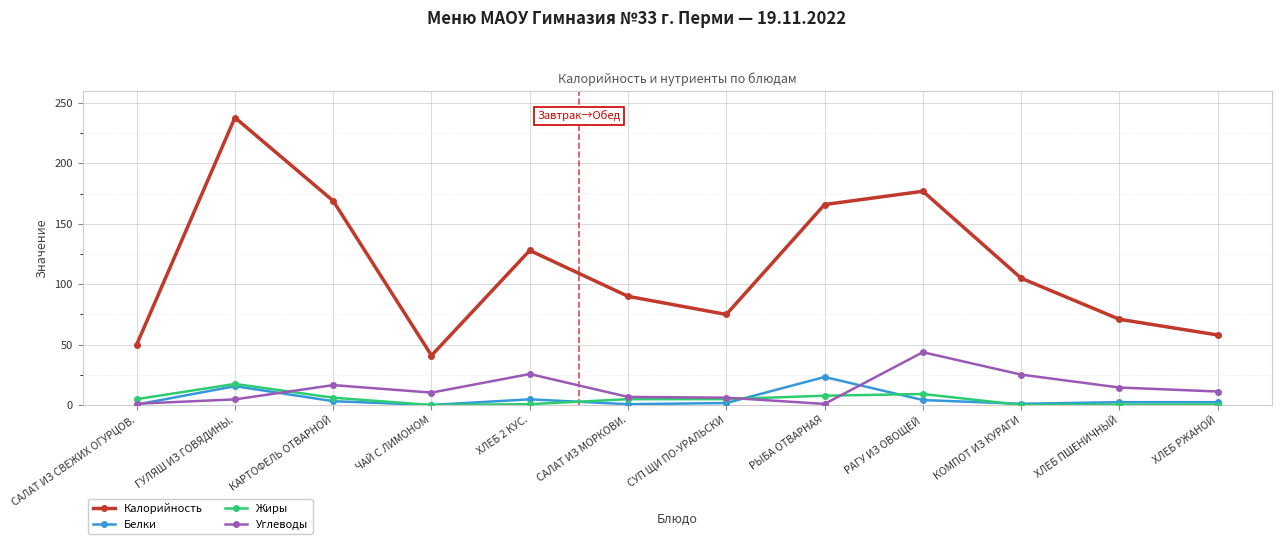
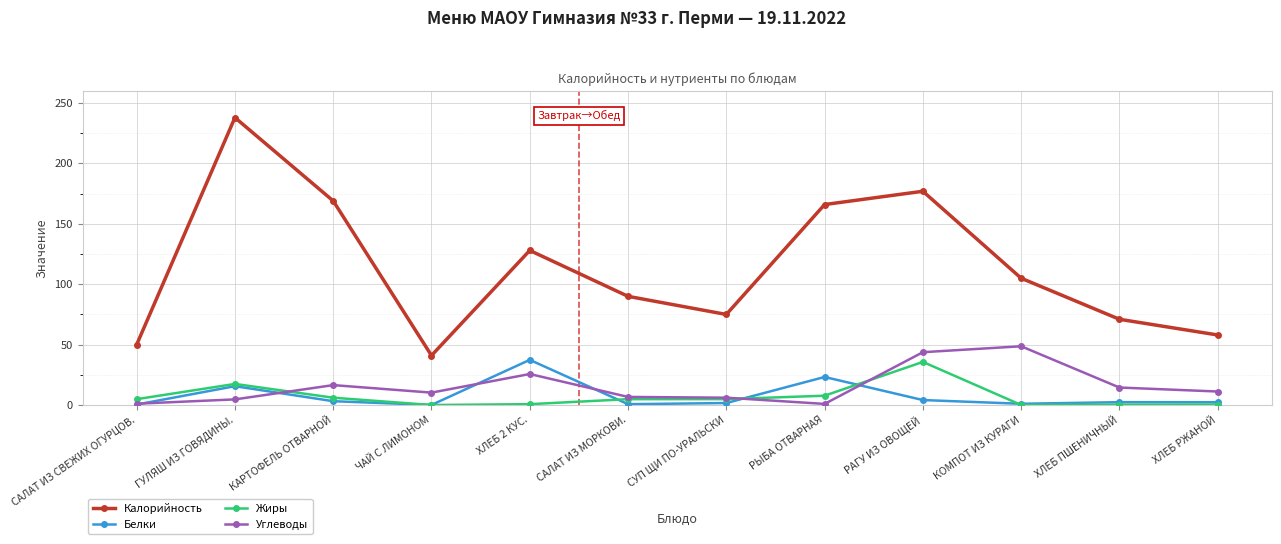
Белки, ХЛЕБ 2 КУС.: 5 -> 37
Жиры, РАГУ ИЗ ОВОЩЕЙ: 9 -> 36
Углеводы, КОМПОТ ИЗ КУРАГИ: 25 -> 49
